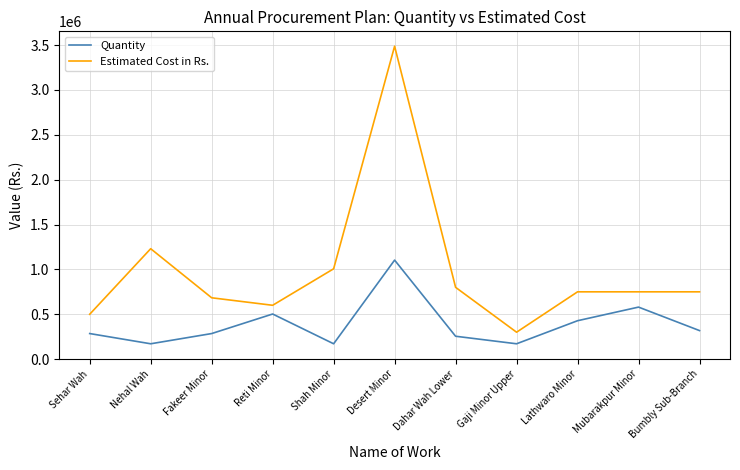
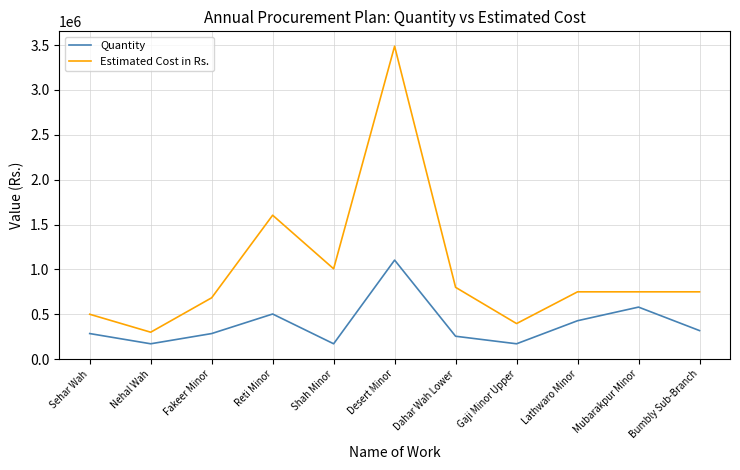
Estimated Cost in Rs., Nehal Wah: 1200000 -> 300000
Estimated Cost in Rs., Reti Minor: 600000 -> 1600000
Estimated Cost in Rs., Gaji Minor Upper: 300000 -> 400000
